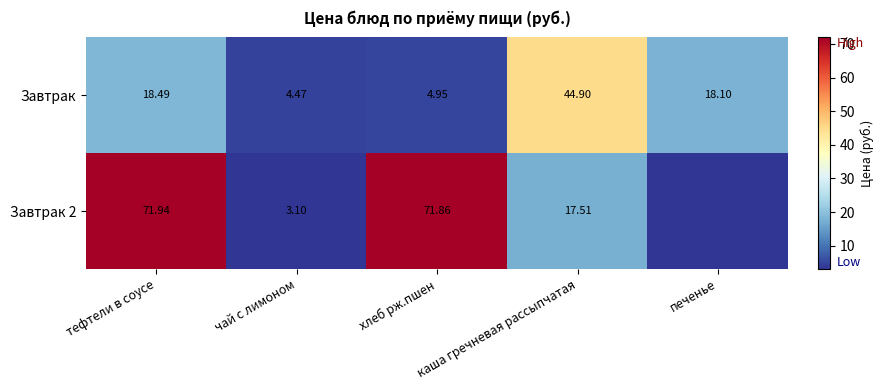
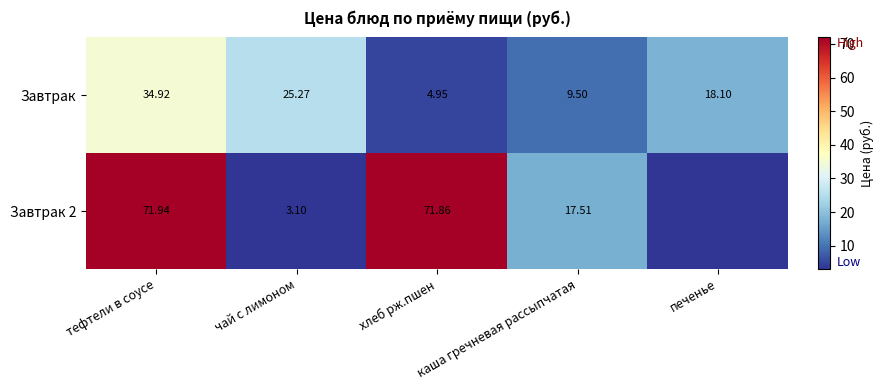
Завтрак, тефтели в соусе: 18.49 -> 34.92
Завтрак, чай с лимоном: 4.47 -> 25.27
Завтрак, каша гречневая рассыпчатая: 44.90 -> 9.50
